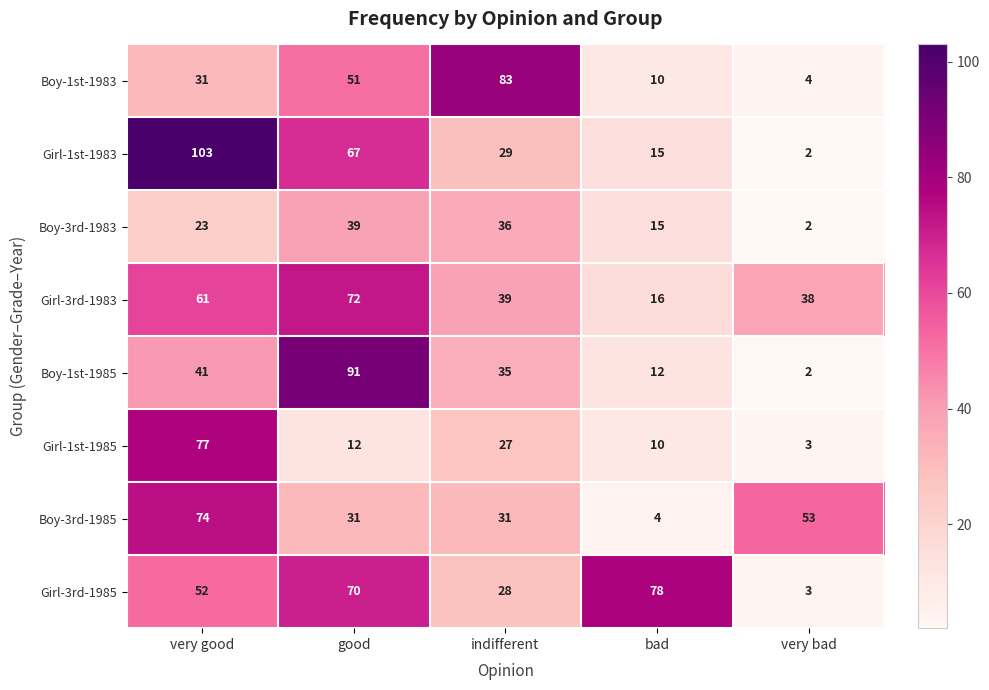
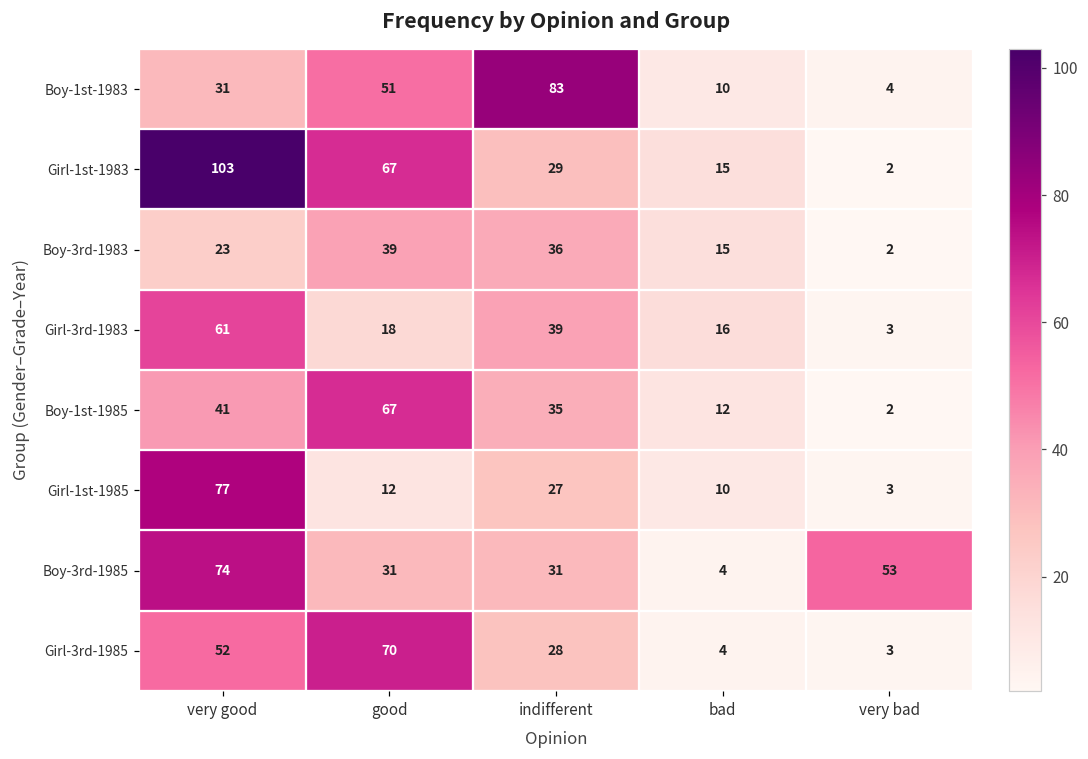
Girl-3rd-1983, good: 72 -> 18
Girl-3rd-1983, very bad: 38 -> 3
Boy-1st-1985, good: 91 -> 67
Girl-3rd-1985, bad: 78 -> 4
